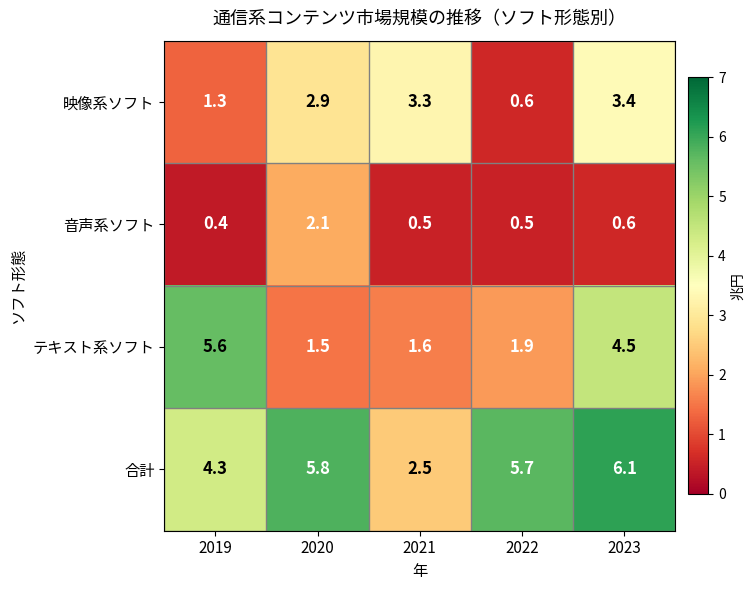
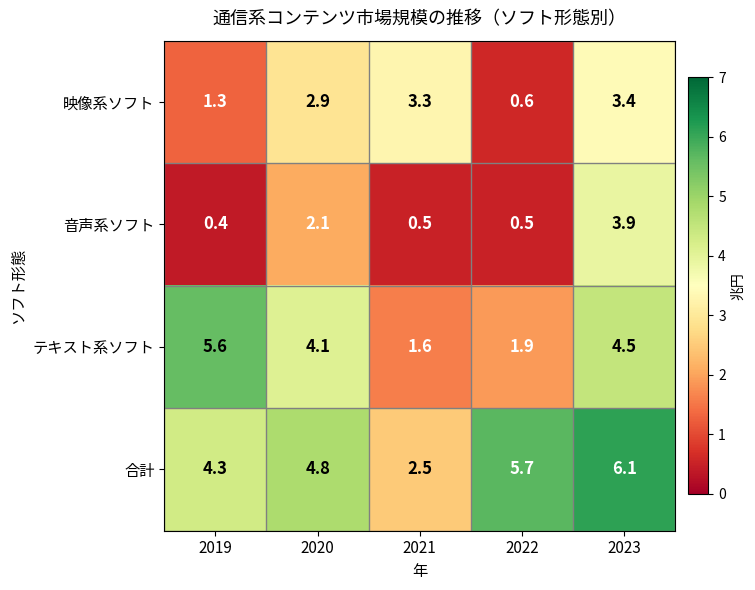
音声系ソフト, 2023: 0.6 -> 3.9
テキスト系ソフト, 2020: 1.5 -> 4.1
合計, 2020: 5.8 -> 4.8
